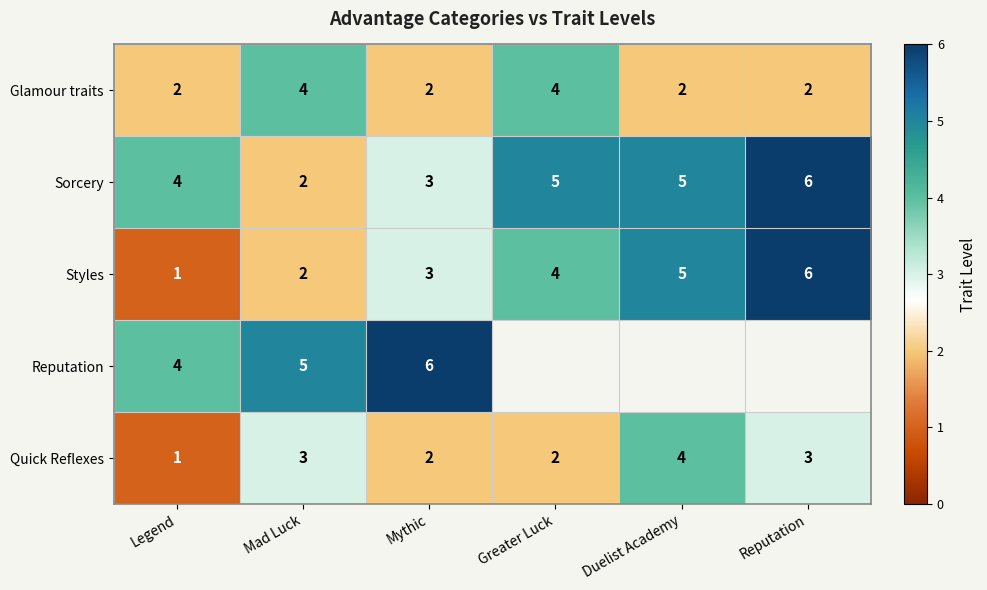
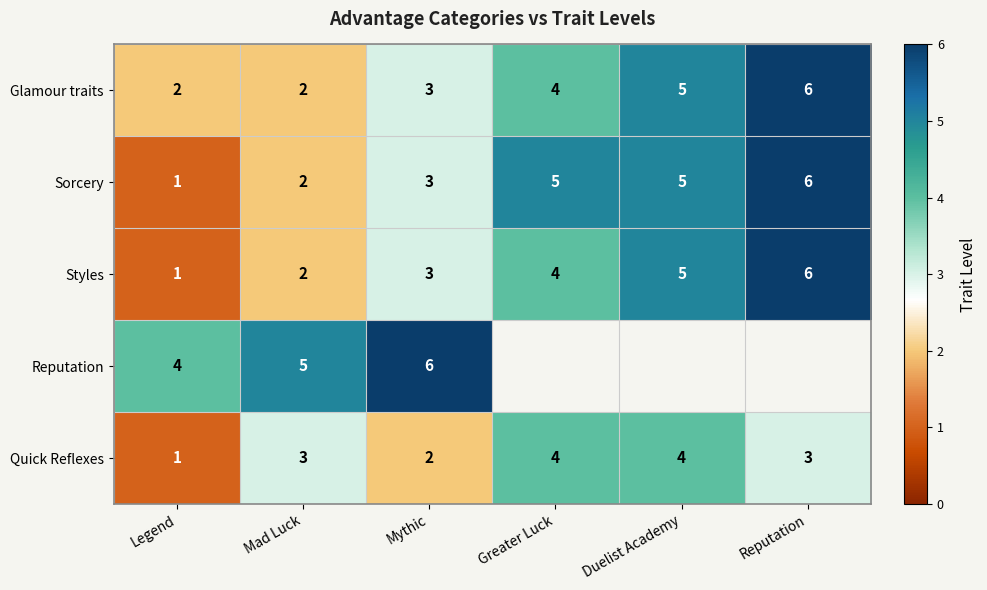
Glamour traits, Mad Luck: 4 -> 2
Glamour traits, Mythic: 2 -> 3
Glamour traits, Duelist Academy: 2 -> 5
Glamour traits, Reputation: 2 -> 6
Sorcery, Legend: 4 -> 1
Quick Reflexes, Greater Luck: 2 -> 4
